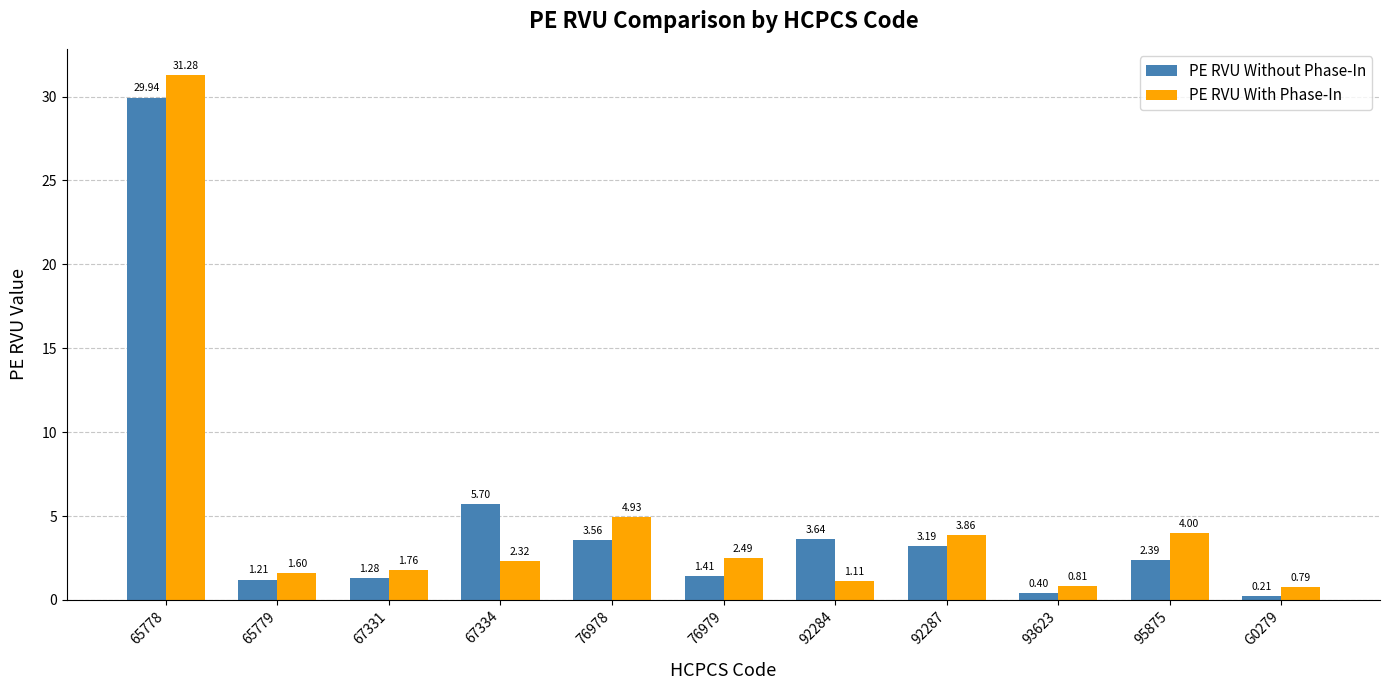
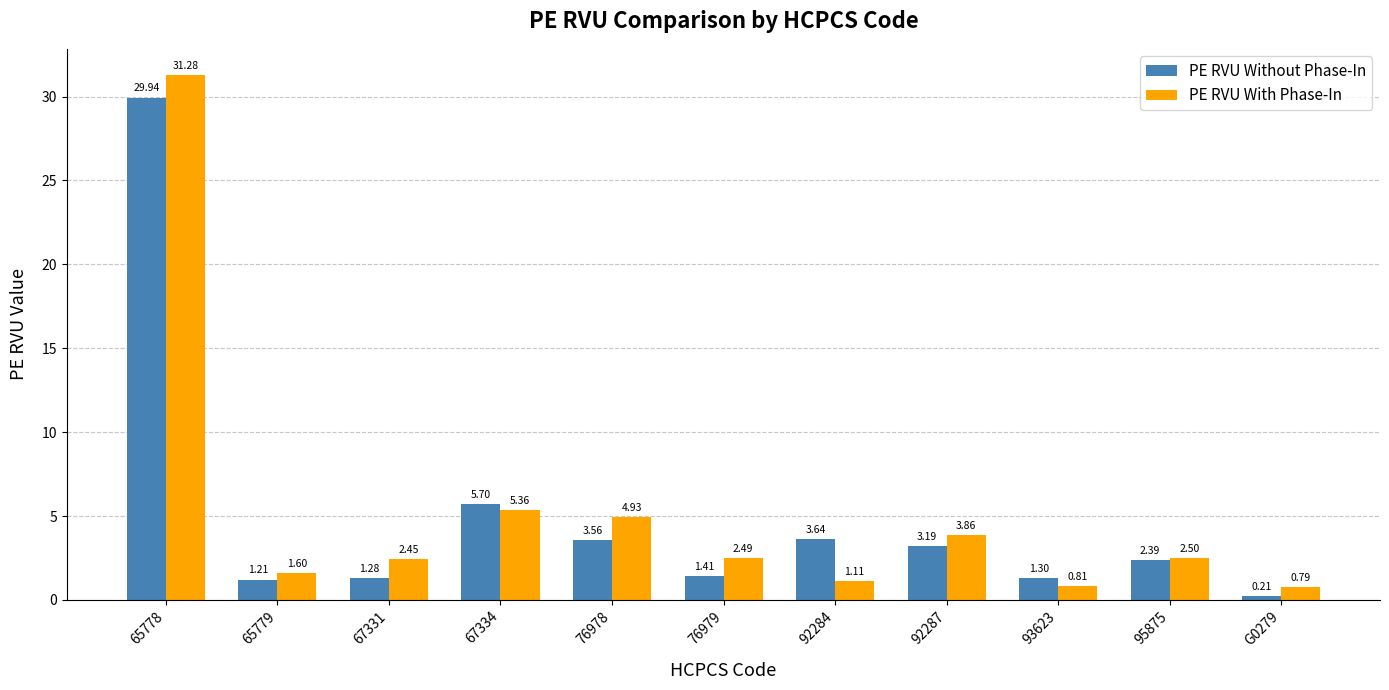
PE RVU With Phase-In, 67331: 1.76 -> 2.45
PE RVU With Phase-In, 67334: 2.32 -> 5.36
PE RVU Without Phase-In, 93623: 0.40 -> 1.30
PE RVU With Phase-In, 95875: 4.00 -> 2.50
